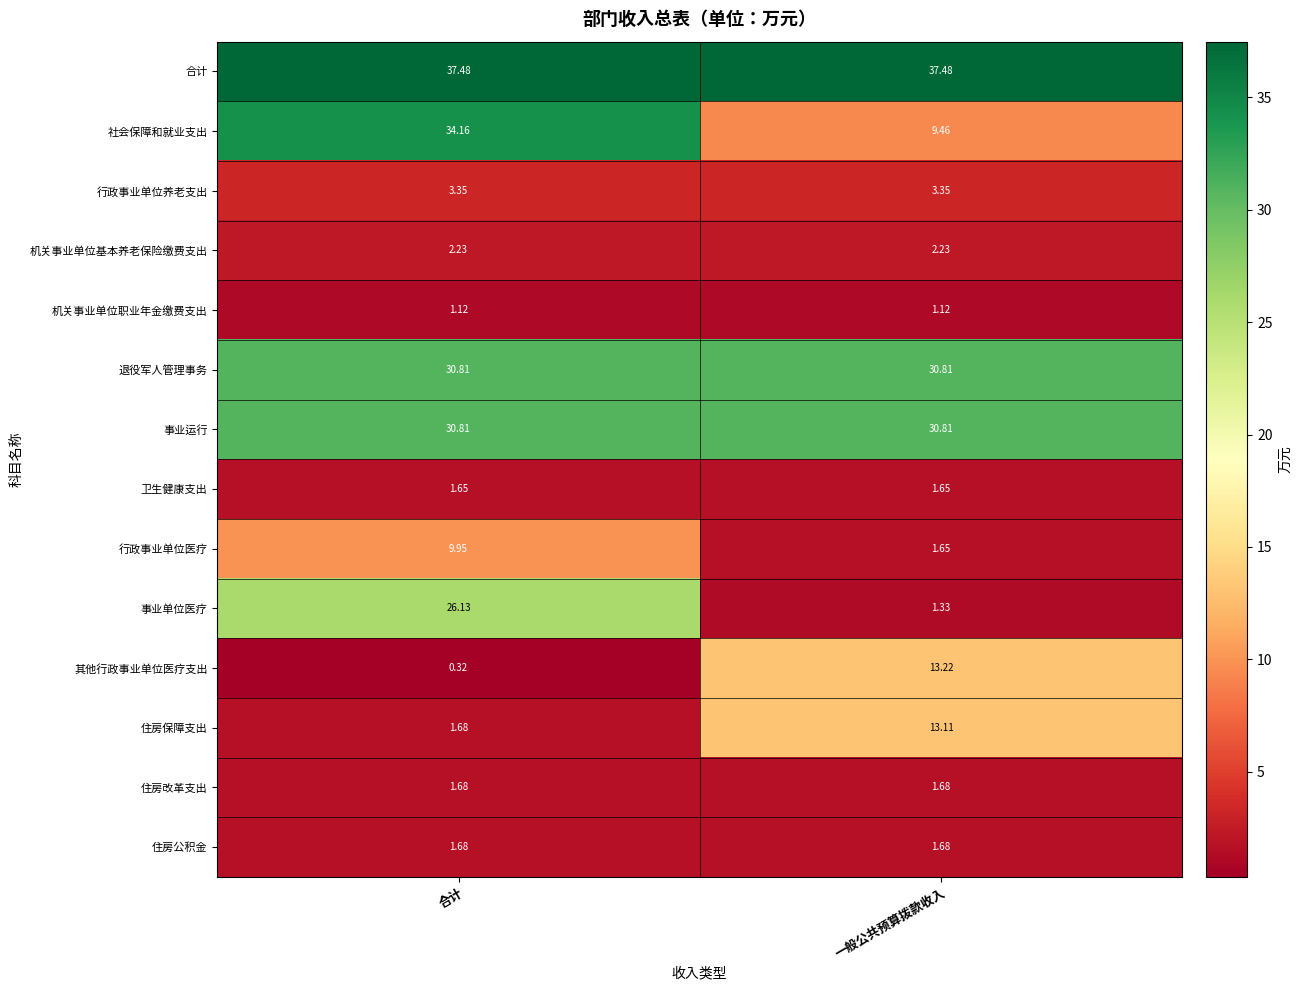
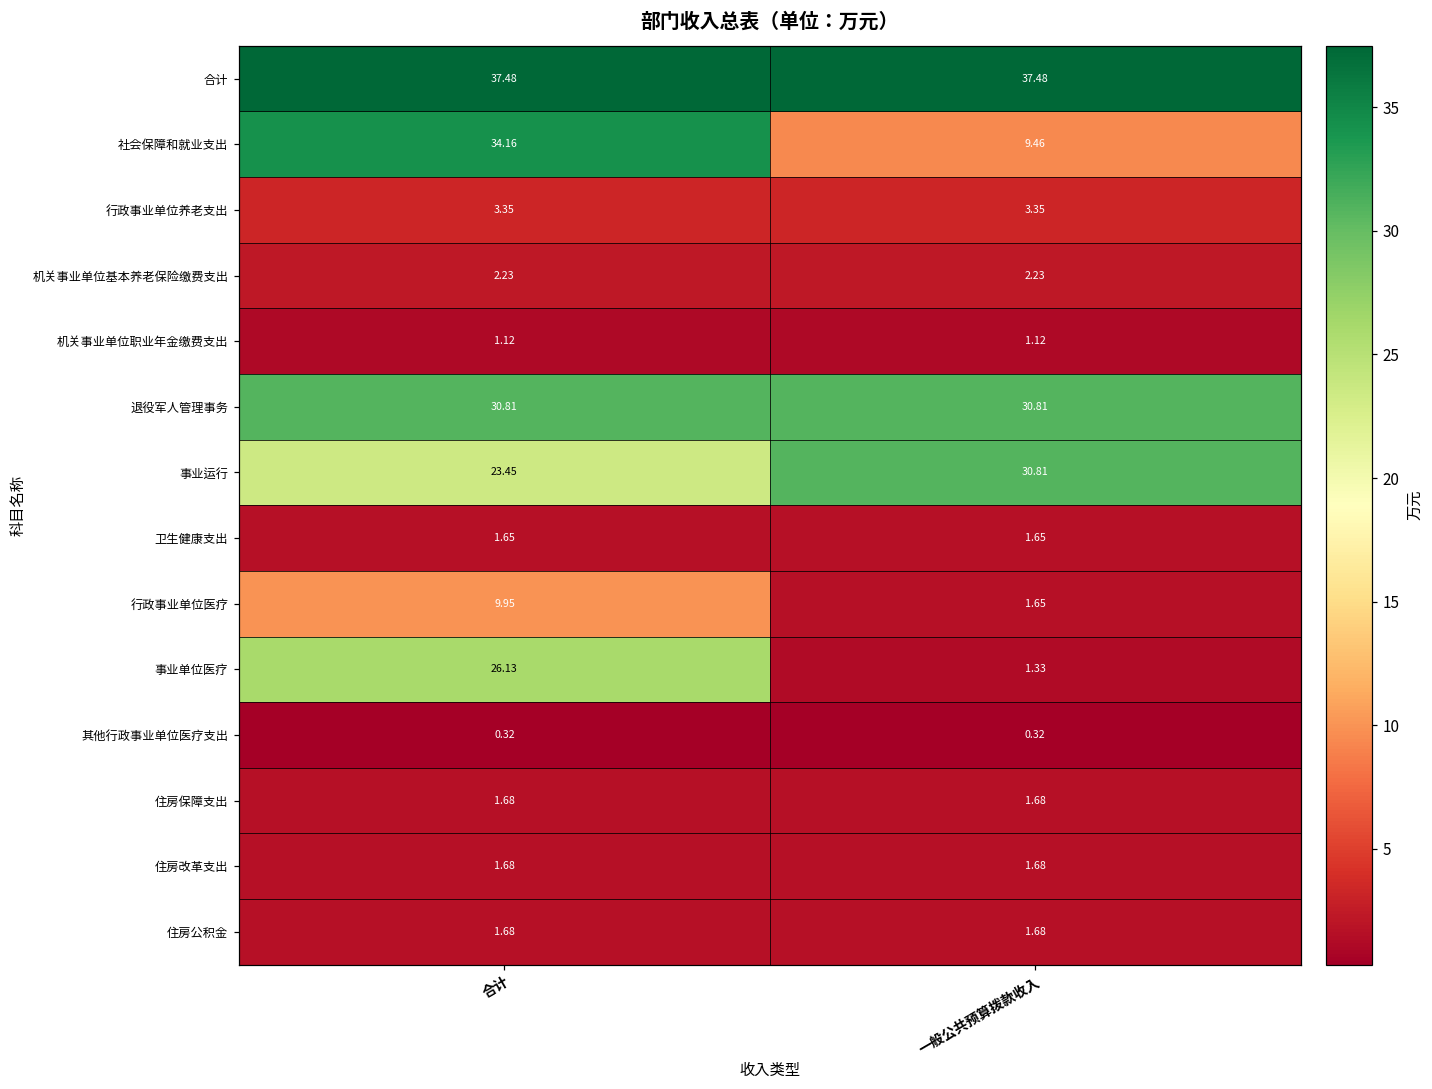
事业运行, 合计: 30.81 -> 23.45
其他行政事业单位医疗支出, 一般公共预算拨款收入: 13.22 -> 0.32
住房保障支出, 一般公共预算拨款收入: 13.11 -> 1.68
